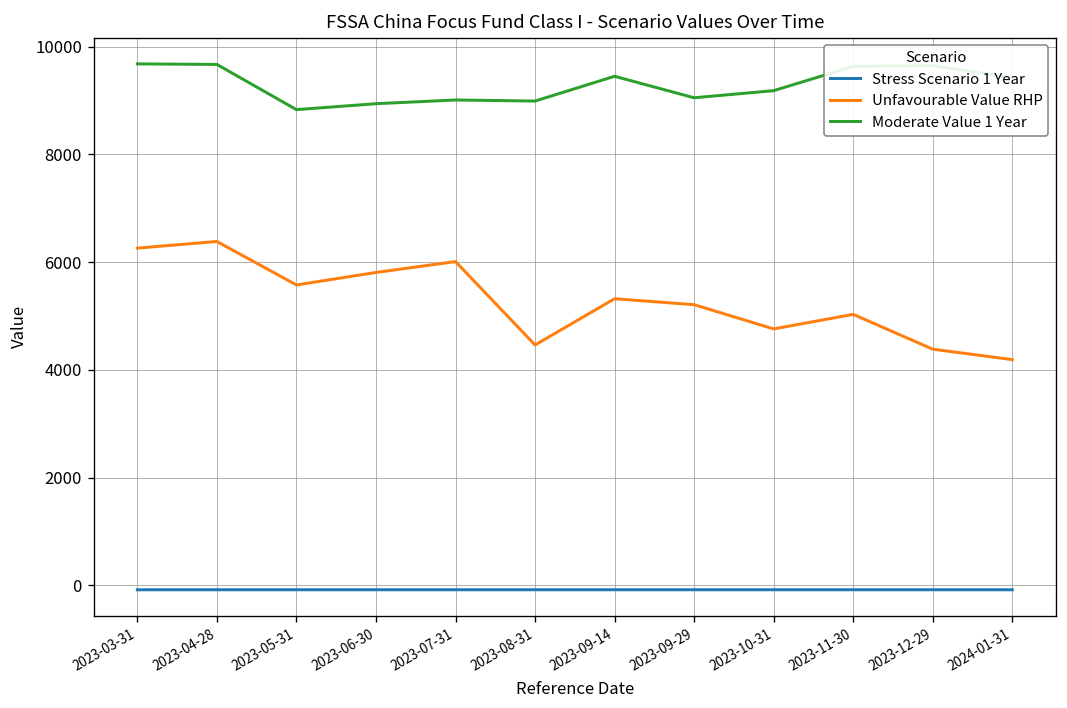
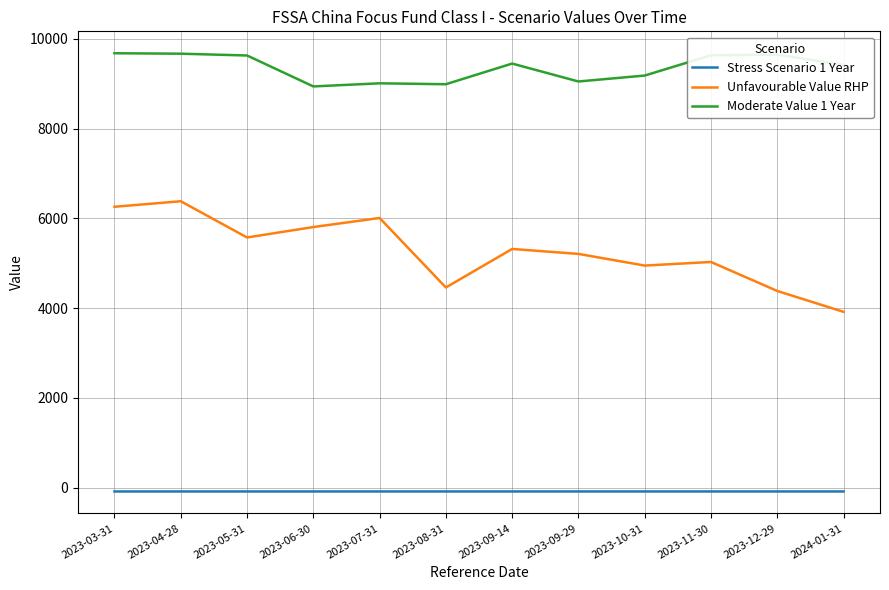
Moderate Value 1 Year, 2023-05-31: 8800 -> 9600
Unfavourable Value RHP, 2023-10-31: 4800 -> 5000
Unfavourable Value RHP, 2024-01-31: 4200 -> 3900
